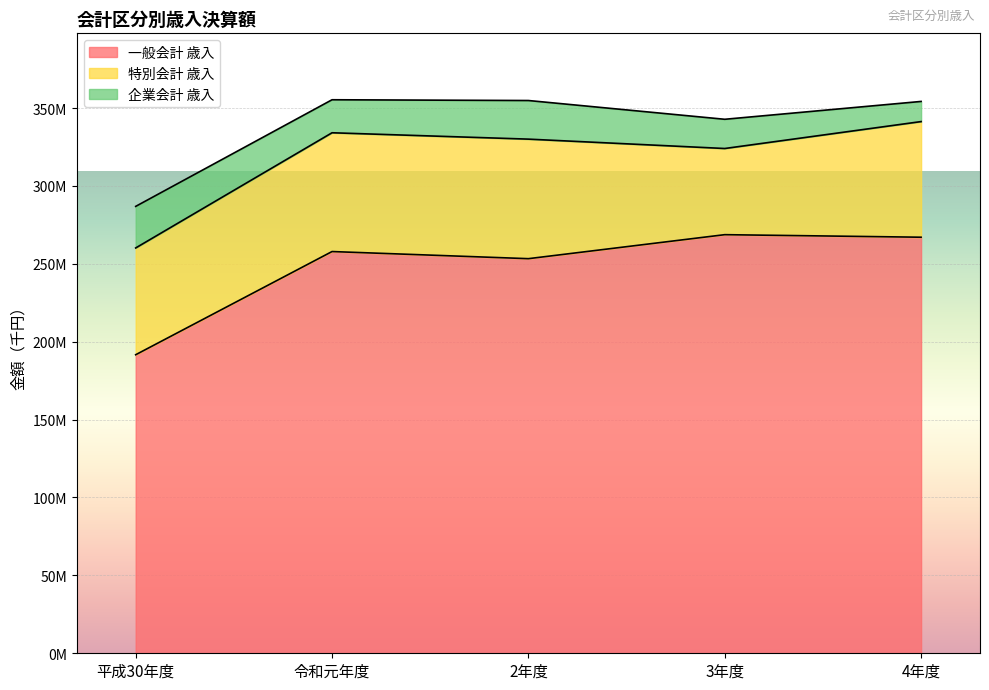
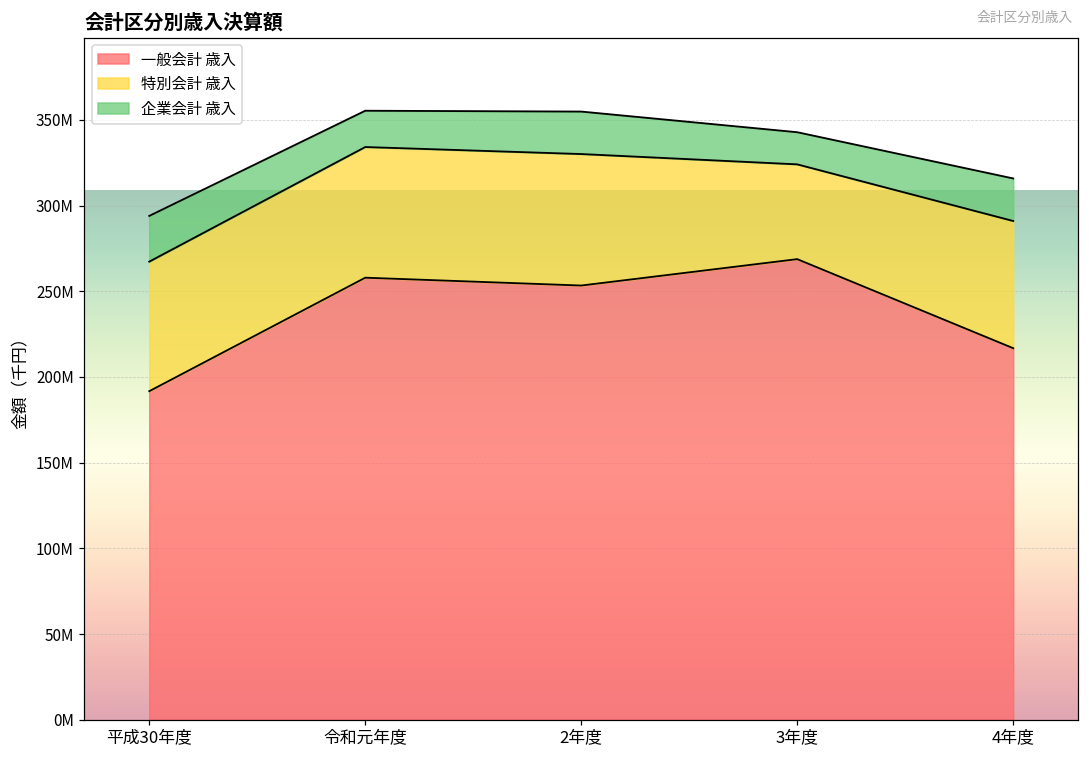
特別会計 歳入, 平成30年度: 69000000 -> 76000000
一般会計 歳入, 4年度: 267000000 -> 217000000
企業会計 歳入, 4年度: 13000000 -> 25000000
